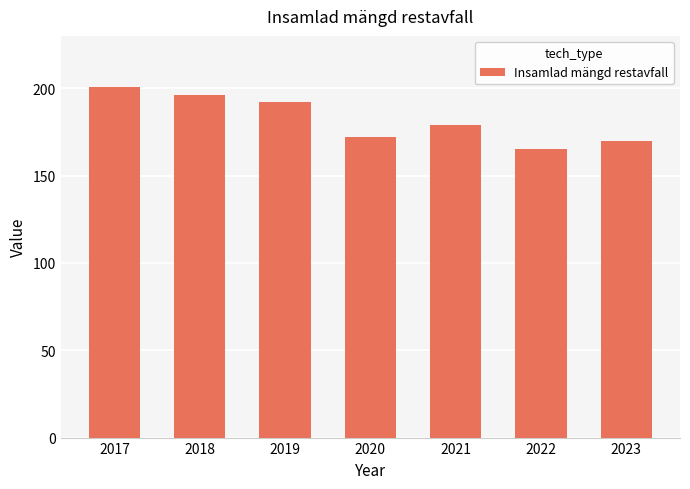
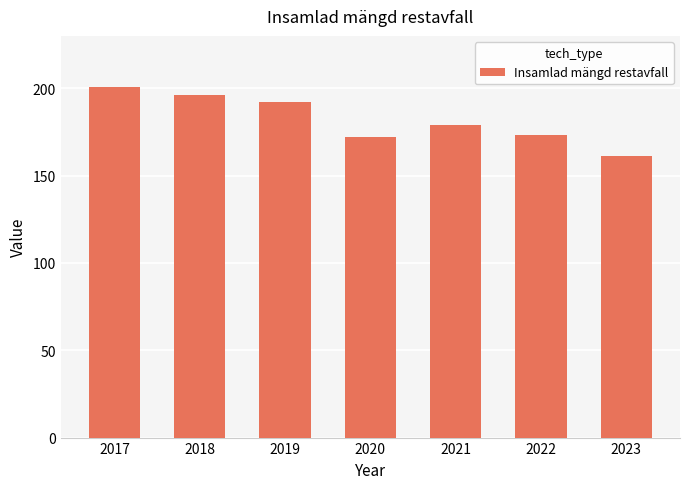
2022: 165 -> 173
2023: 170 -> 161
